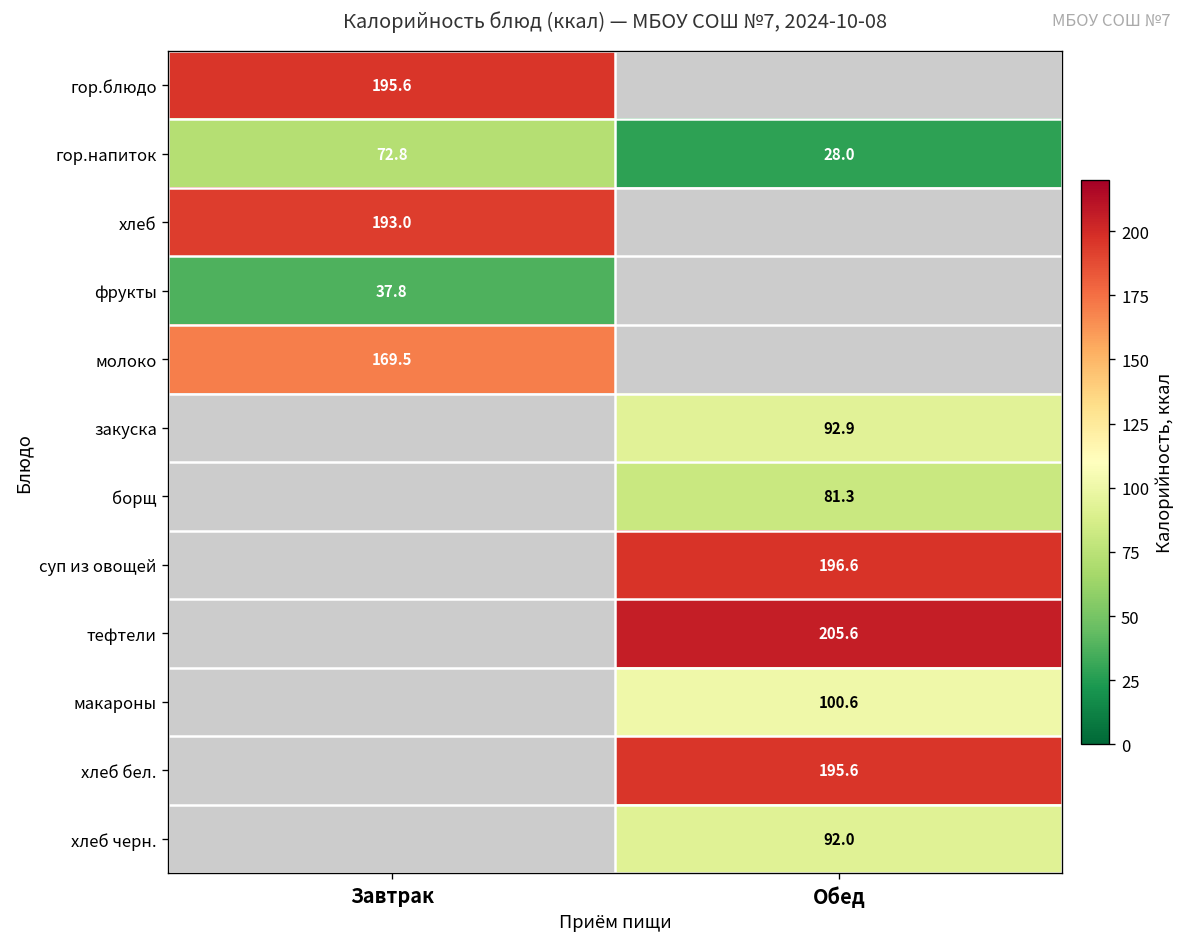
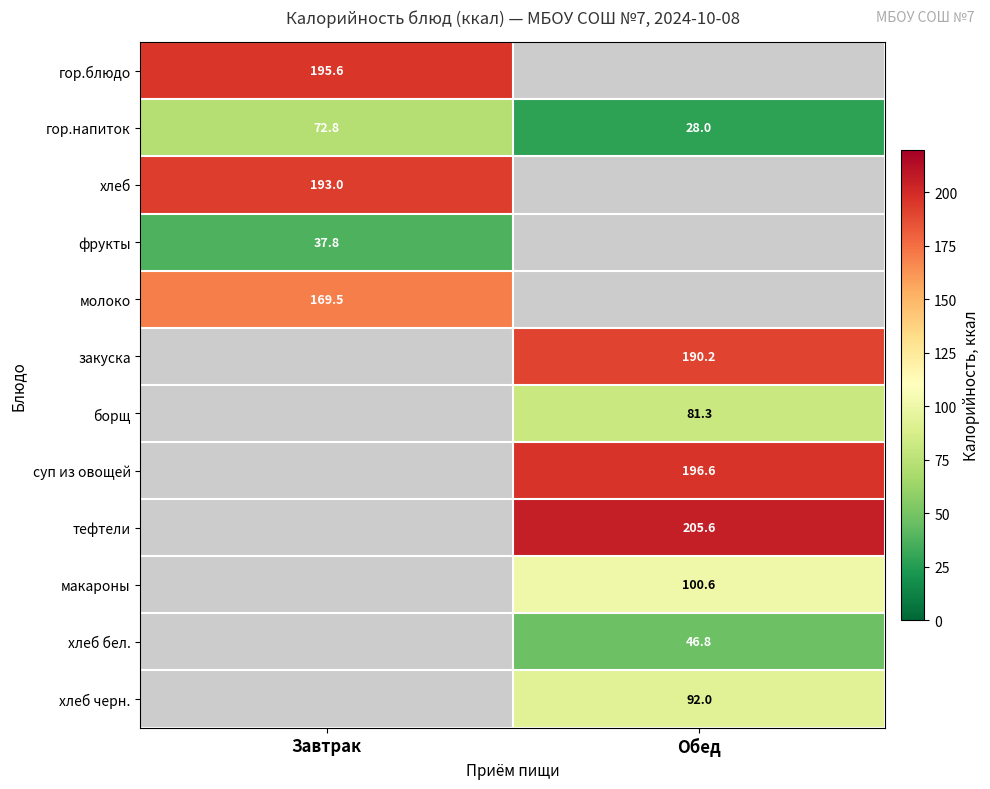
закуска, Обед: 92.9 -> 190.2
хлеб бел., Обед: 195.6 -> 46.8
